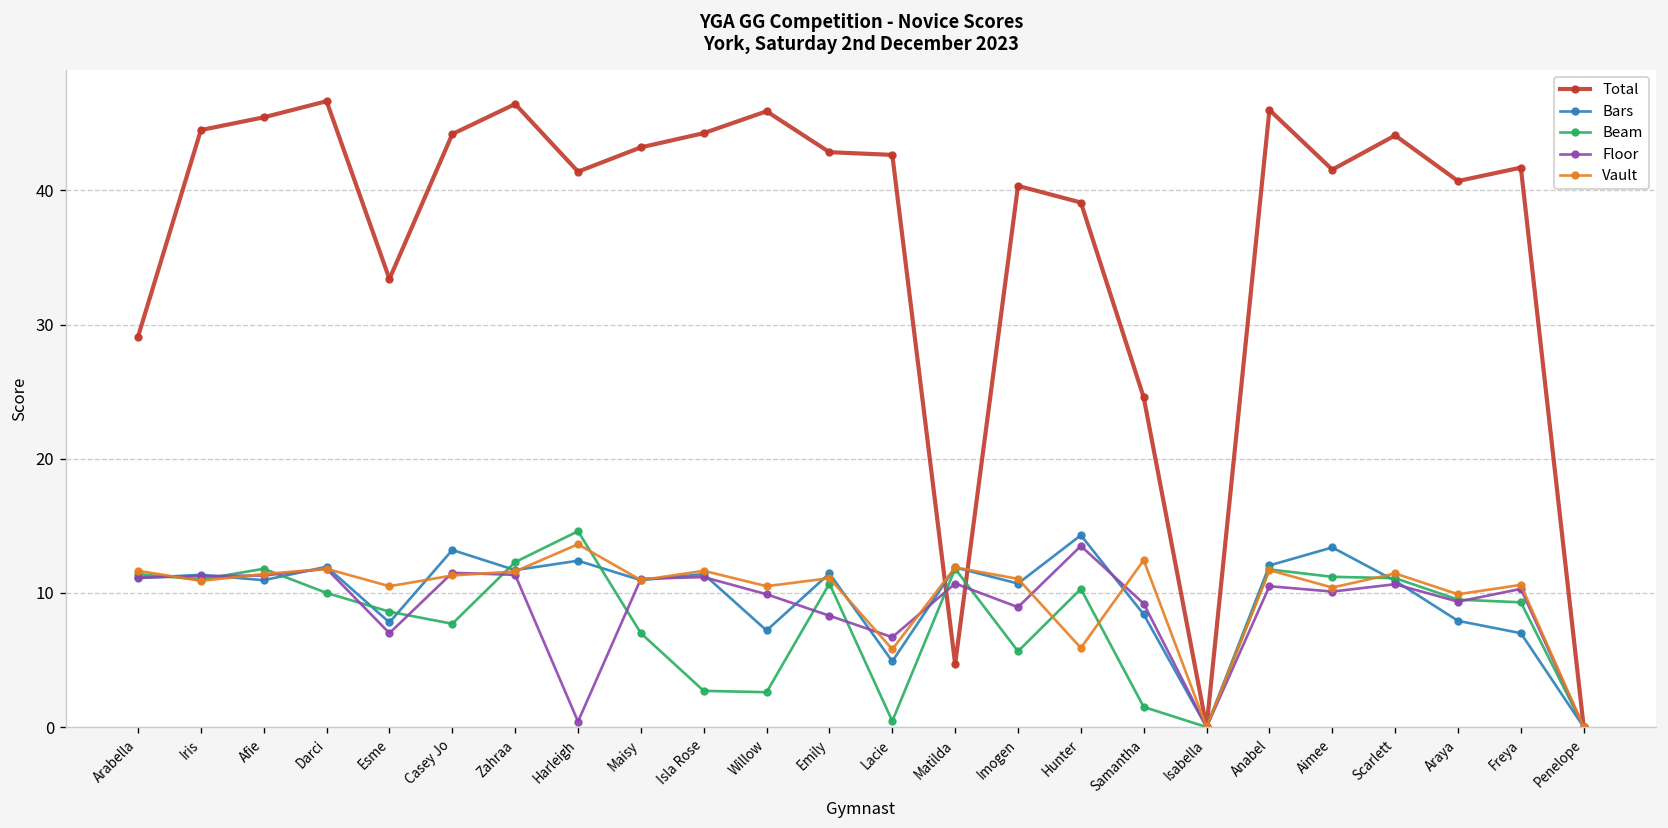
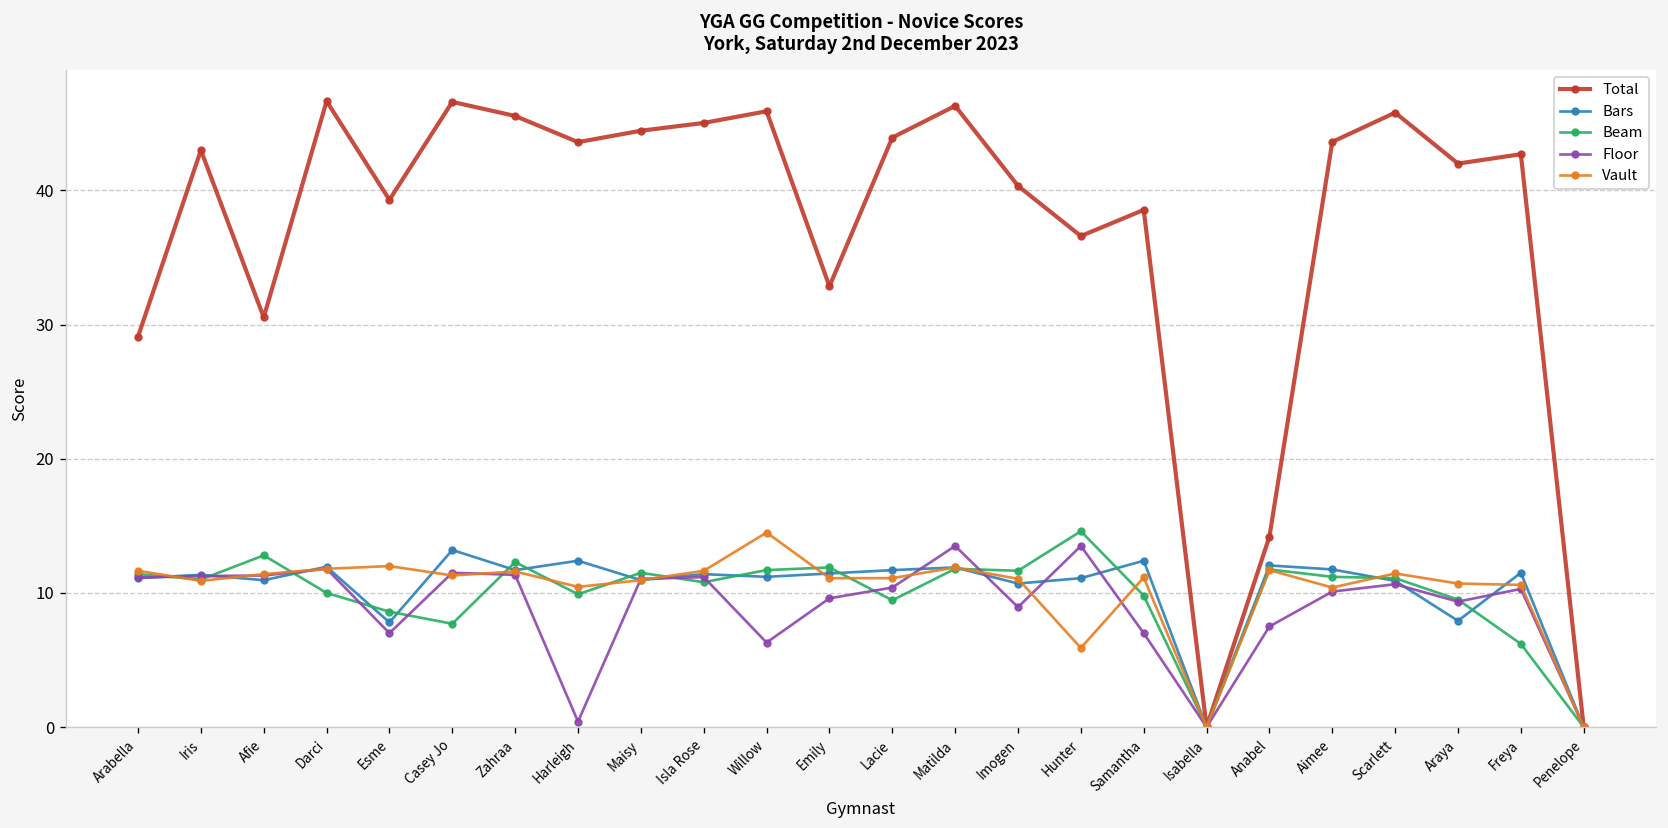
Total, Iris: 44.5 -> 43.0
Total, Afie: 45.5 -> 30.5
Beam, Afie: 11.8 -> 12.8
Total, Esme: 33.4 -> 39.3
Vault, Esme: 10.5 -> 12.0
Total, Casey Jo: 44.2 -> 46.6
Total, Zahraa: 46.4 -> 45.6
Total, Harleigh: 41.4 -> 43.6
Beam, Harleigh: 14.6 -> 9.9
Vault, Harleigh: 13.6 -> 10.5
Total, Maisy: 43.2 -> 44.5
Beam, Maisy: 7.0 -> 11.5
Total, Isla Rose: 44.3 -> 45.0
Beam, Isla Rose: 2.7 -> 10.8
Bars, Willow: 7.2 -> 11.2
Beam, Willow: 2.6 -> 11.7
Floor, Willow: 9.9 -> 6.3
Vault, Willow: 10.5 -> 14.5
Total, Emily: 42.9 -> 32.9
Beam, Emily: 10.7 -> 11.9
Floor, Emily: 8.3 -> 9.6
Total, Lacie: 42.7 -> 43.9
Bars, Lacie: 4.9 -> 11.7
Beam, Lacie: 0.5 -> 9.5
Floor, Lacie: 6.7 -> 10.4
Vault, Lacie: 5.8 -> 11.1
Total, Matilda: 4.7 -> 46.3
Floor, Matilda: 10.7 -> 13.5
Beam, Imogen: 5.7 -> 11.7
Total, Hunter: 39.1 -> 36.6
Bars, Hunter: 14.3 -> 11.1
Beam, Hunter: 10.3 -> 14.6
Total, Samantha: 24.6 -> 38.6
Bars, Samantha: 8.4 -> 12.4
Beam, Samantha: 1.5 -> 9.8
Floor, Samantha: 9.2 -> 7.0
Vault, Samantha: 12.4 -> 11.2
Total, Anabel: 46.0 -> 14.2
Floor, Anabel: 10.5 -> 7.5
Total, Aimee: 41.6 -> 43.6
Bars, Aimee: 13.4 -> 11.8
Total, Scarlett: 44.1 -> 45.8
Total, Araya: 40.7 -> 42.0
Vault, Araya: 9.9 -> 10.7
Total, Freya: 41.7 -> 42.7
Bars, Freya: 7.0 -> 11.5
Beam, Freya: 9.3 -> 6.2
